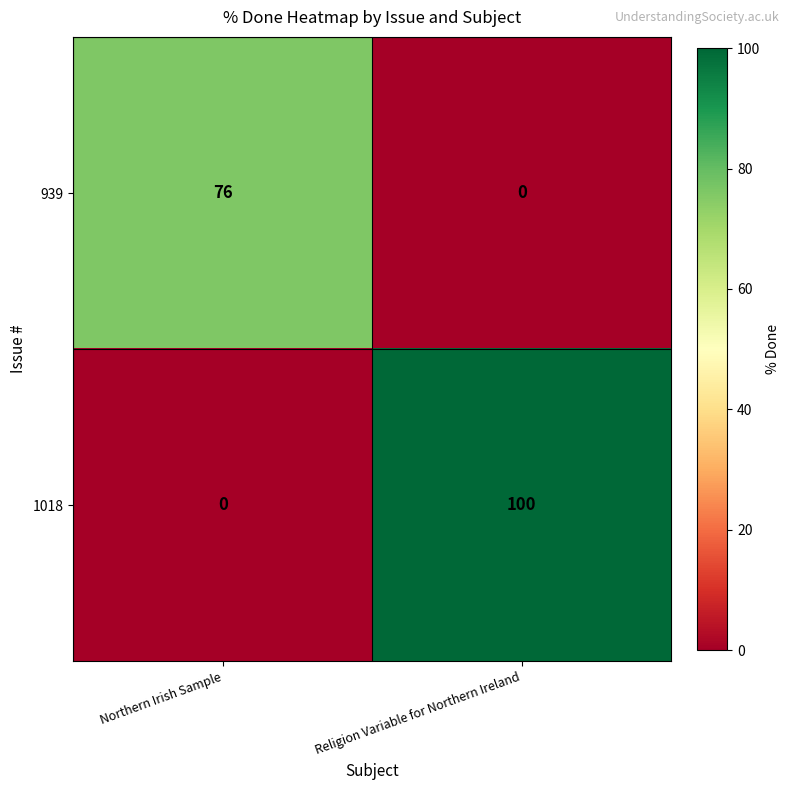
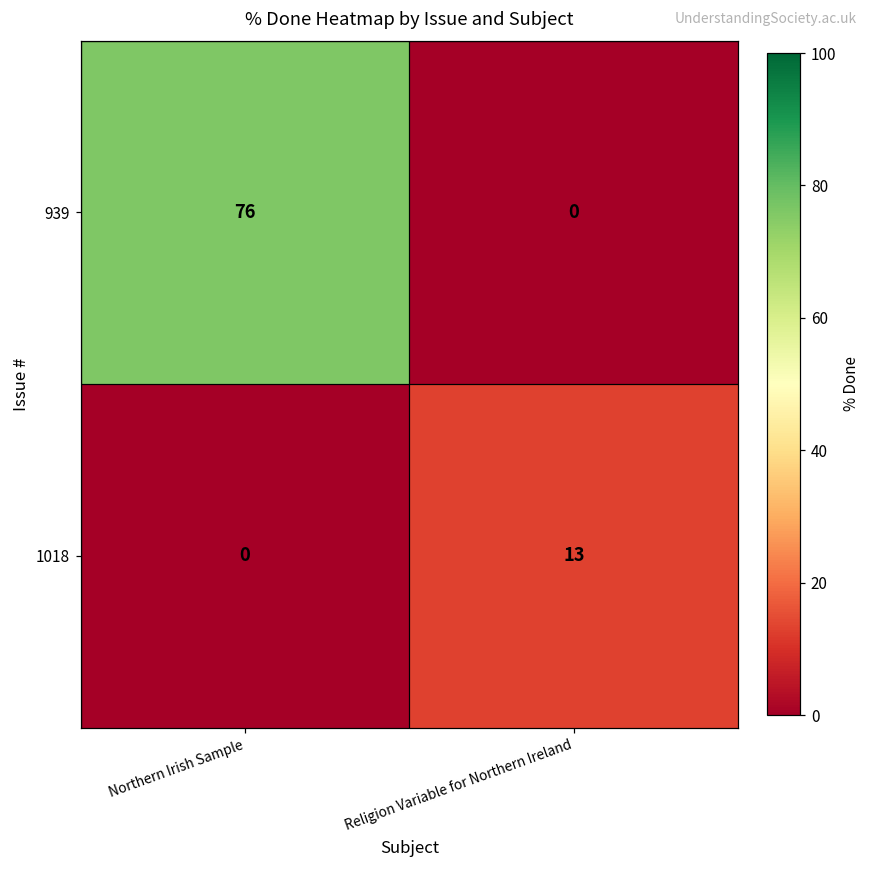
1018, Religion Variable for Northern Ireland: 100 -> 13
